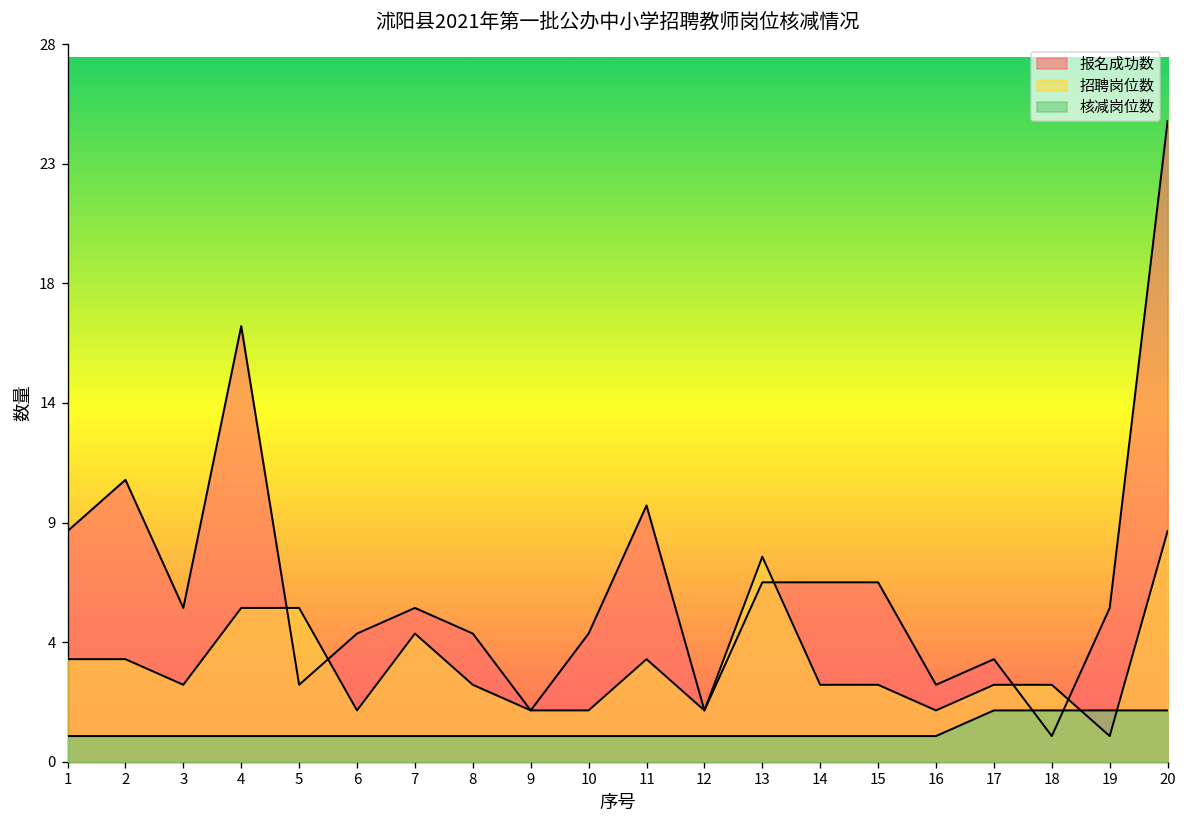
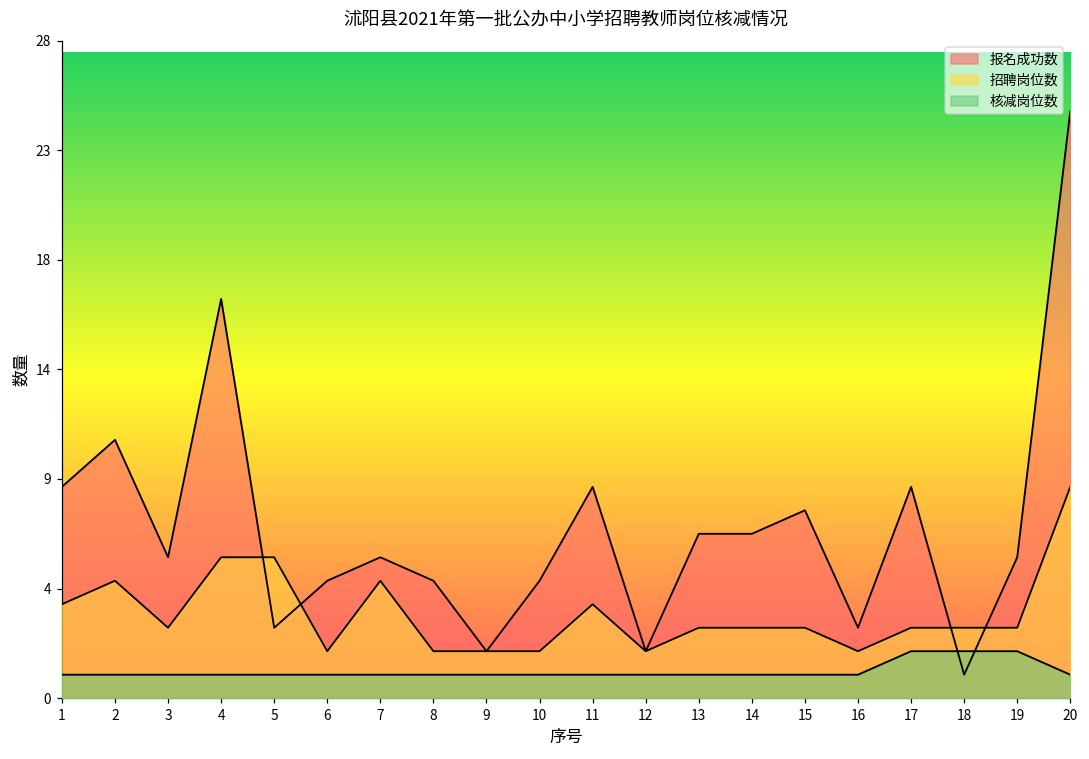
招聘岗位数, 2: 4 -> 5
招聘岗位数, 8: 3 -> 2
报名成功数, 11: 10 -> 9
招聘岗位数, 13: 8 -> 3
报名成功数, 15: 7 -> 8
报名成功数, 17: 4 -> 9
招聘岗位数, 19: 1 -> 3
核减岗位数, 20: 2 -> 1
